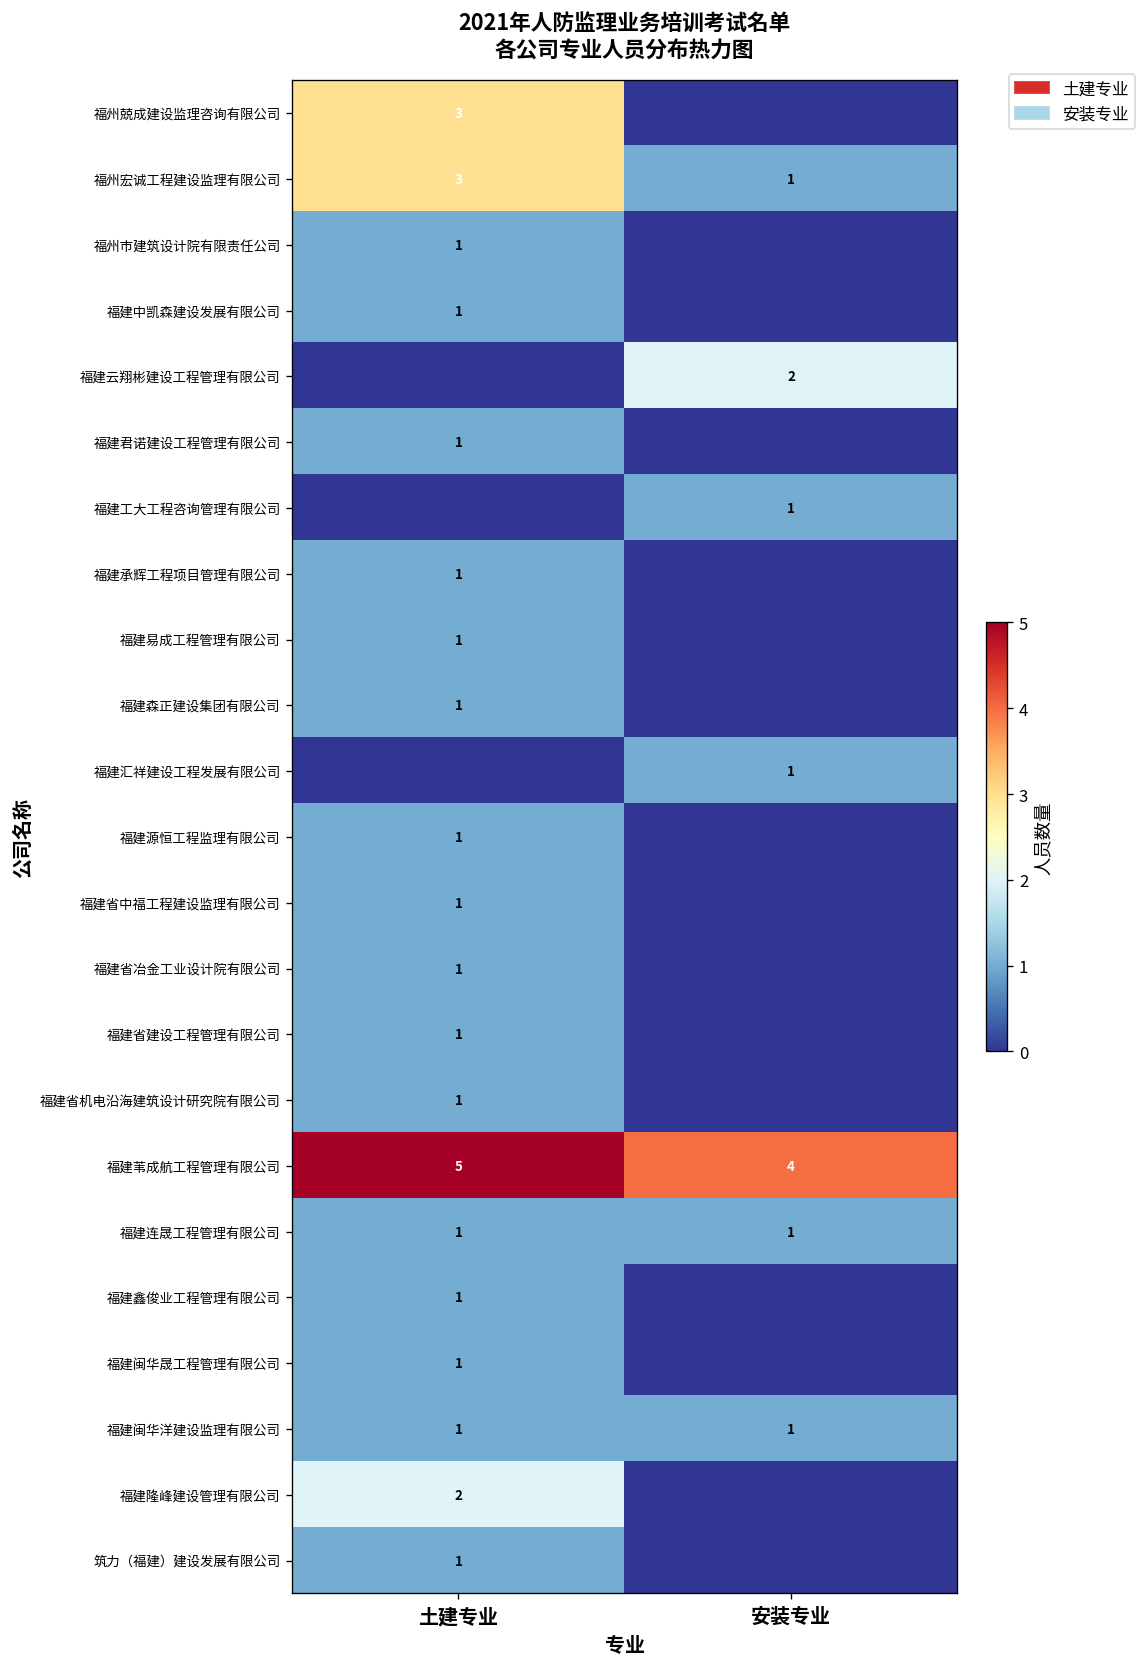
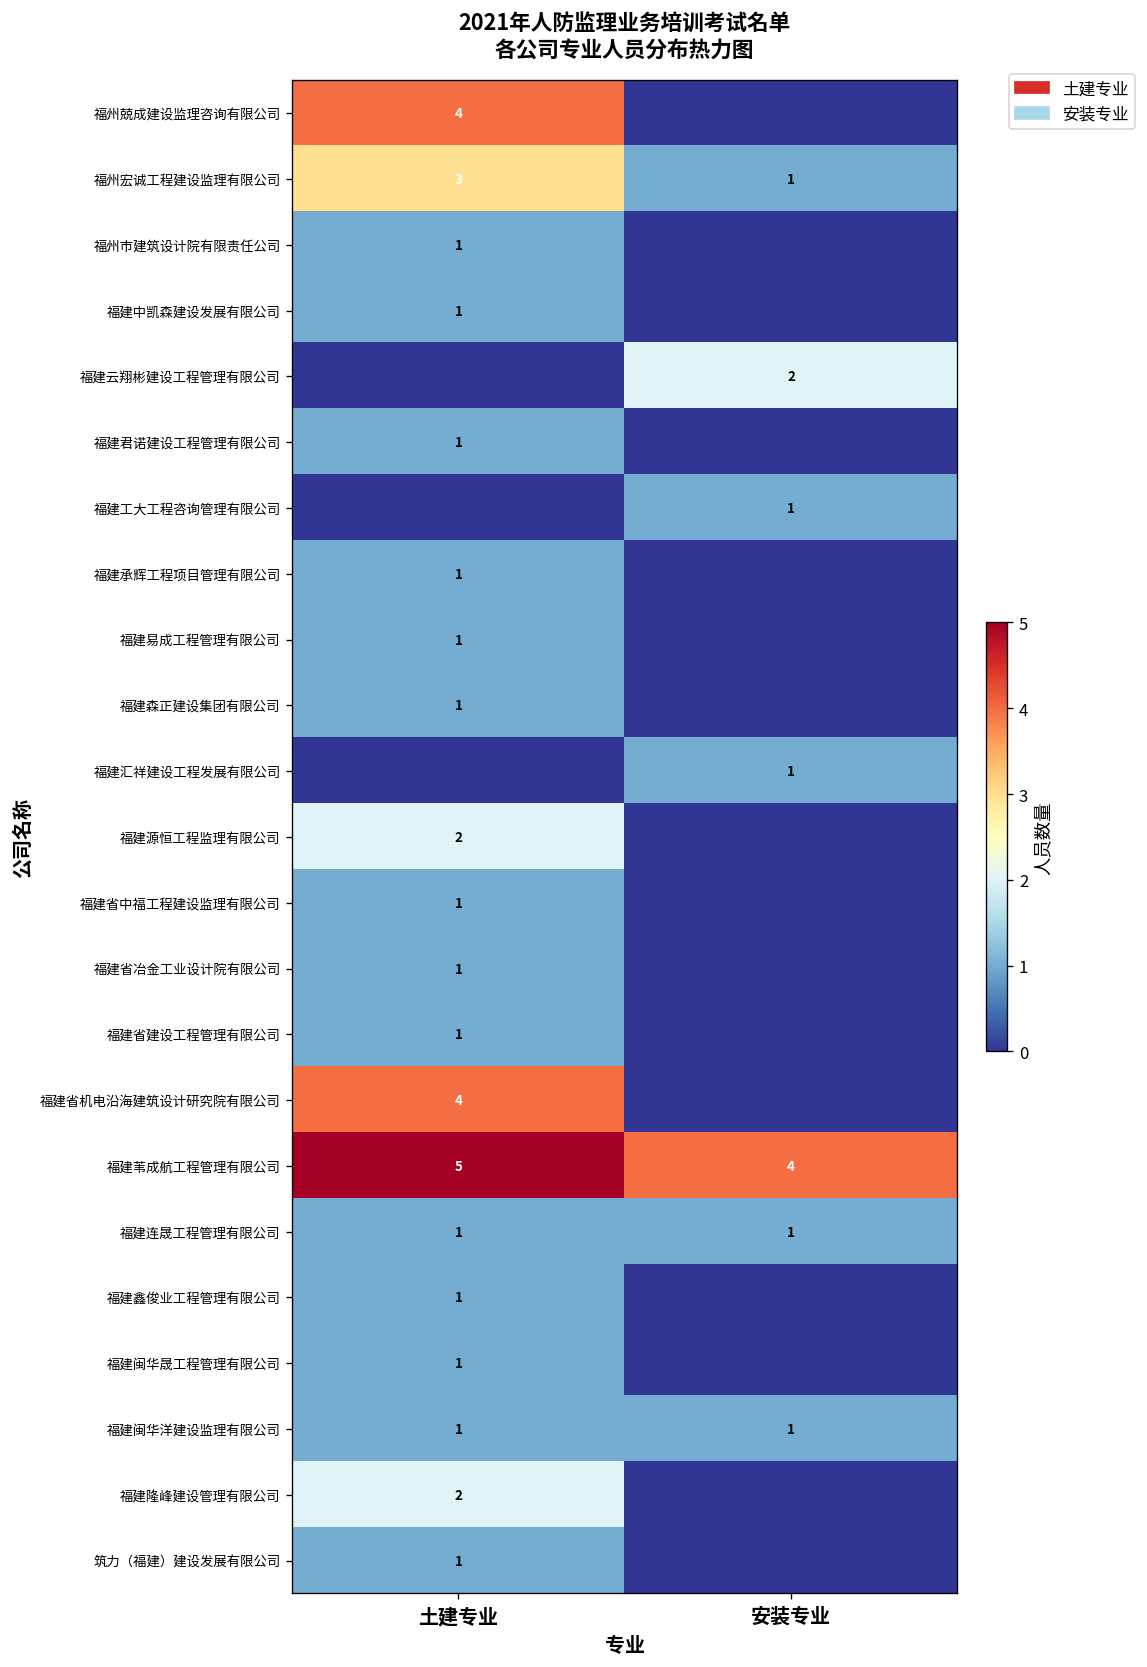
福州兢成建设监理咨询有限公司, 土建专业: 3 -> 4
福建源恒工程监理有限公司, 土建专业: 1 -> 2
福建省机电沿海建筑设计研究院有限公司, 土建专业: 1 -> 4
